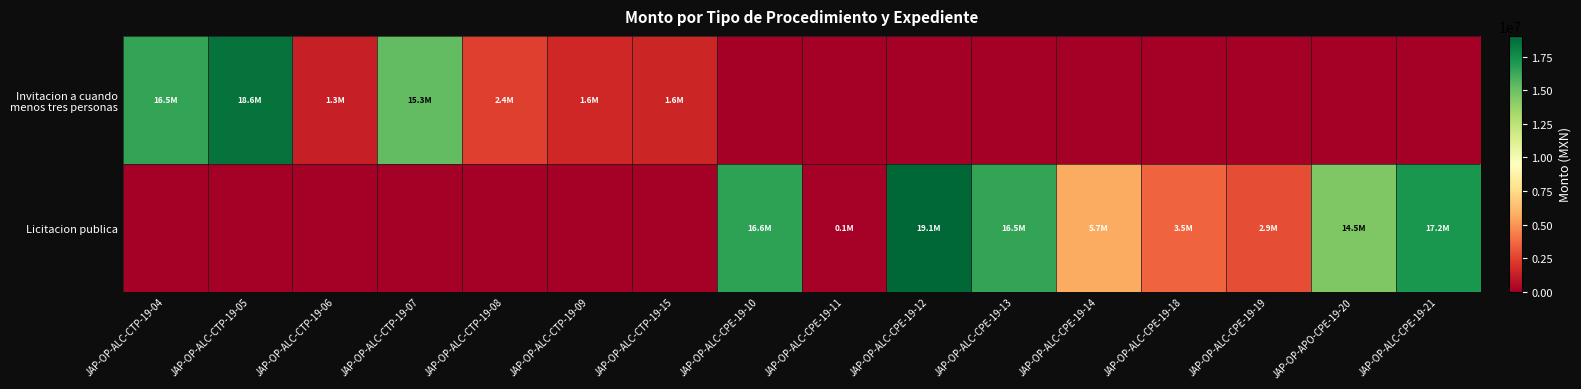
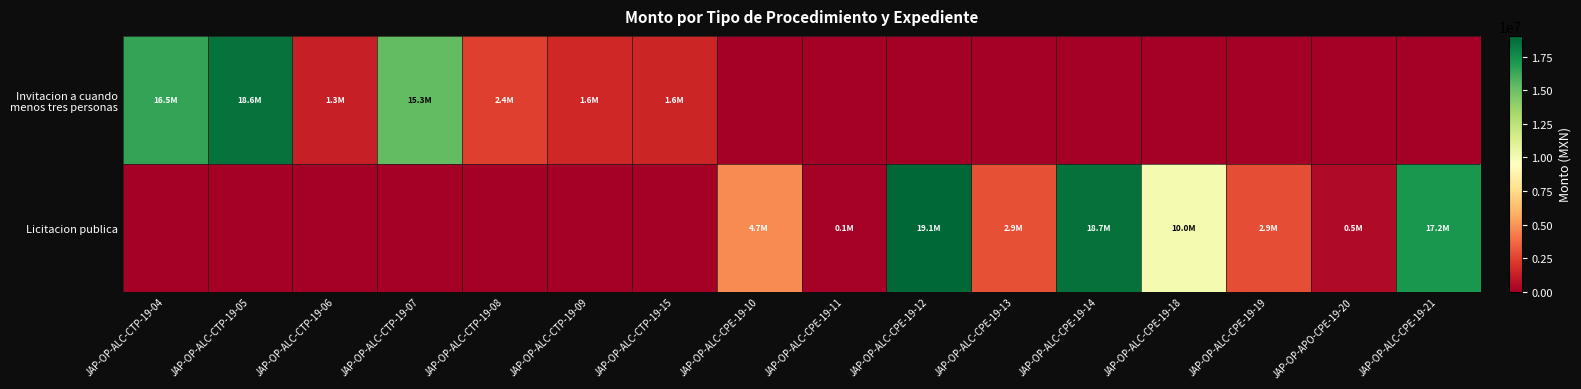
Licitacion publica, JAP-OP-ALC-CPE-19-10: 16.6M -> 4.7M
Licitacion publica, JAP-OP-ALC-CPE-19-13: 16.5M -> 2.9M
Licitacion publica, JAP-OP-ALC-CPE-19-14: 5.7M -> 18.7M
Licitacion publica, JAP-OP-ALC-CPE-19-18: 3.5M -> 10.0M
Licitacion publica, JAP-OP-APO-CPE-19-20: 14.5M -> 0.5M
